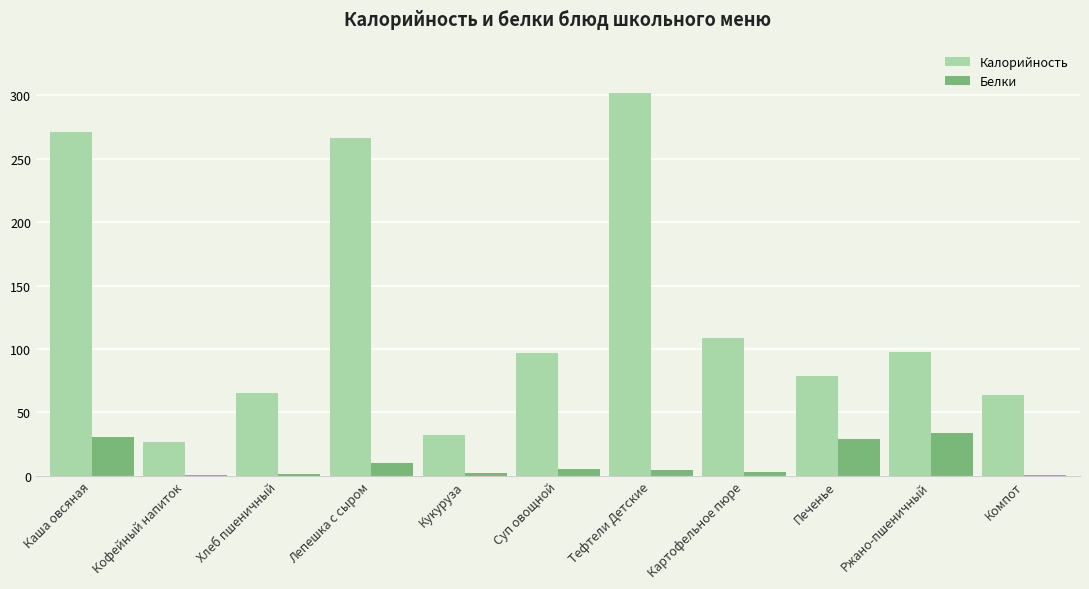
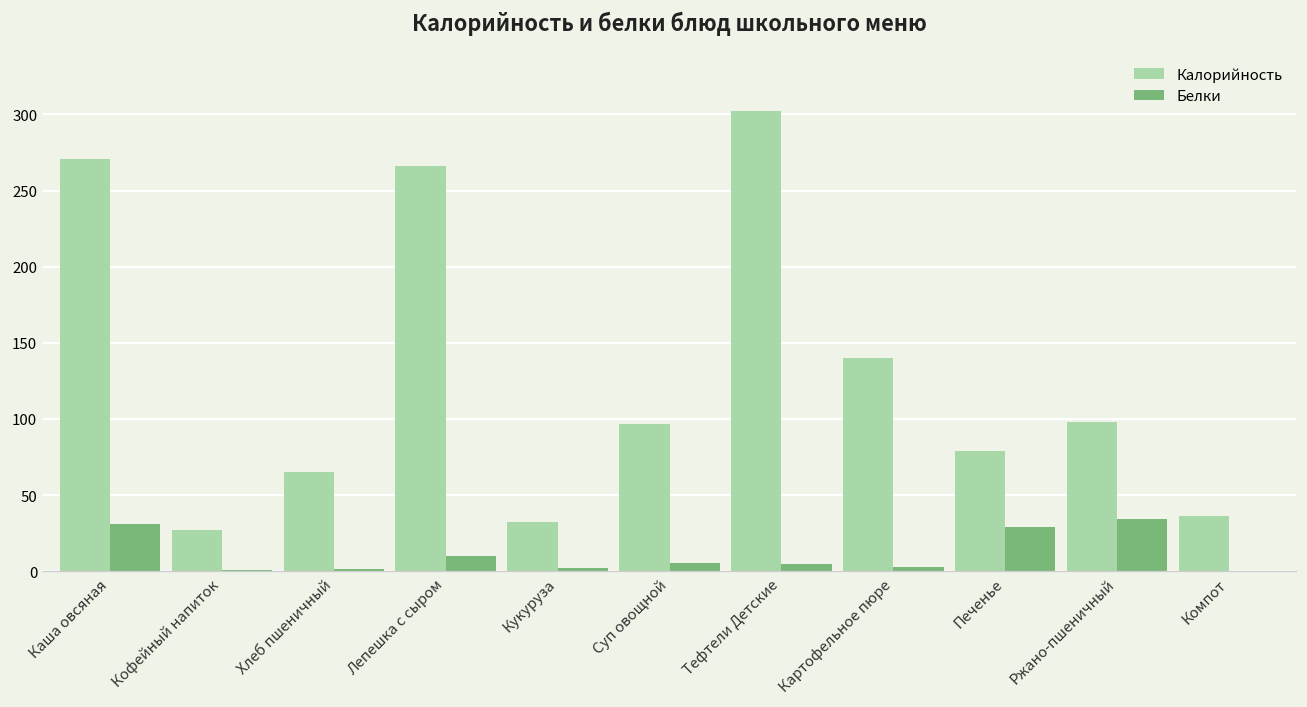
Калорийность, Картофельное пюре: 109 -> 140
Калорийность, Компот: 64 -> 36
